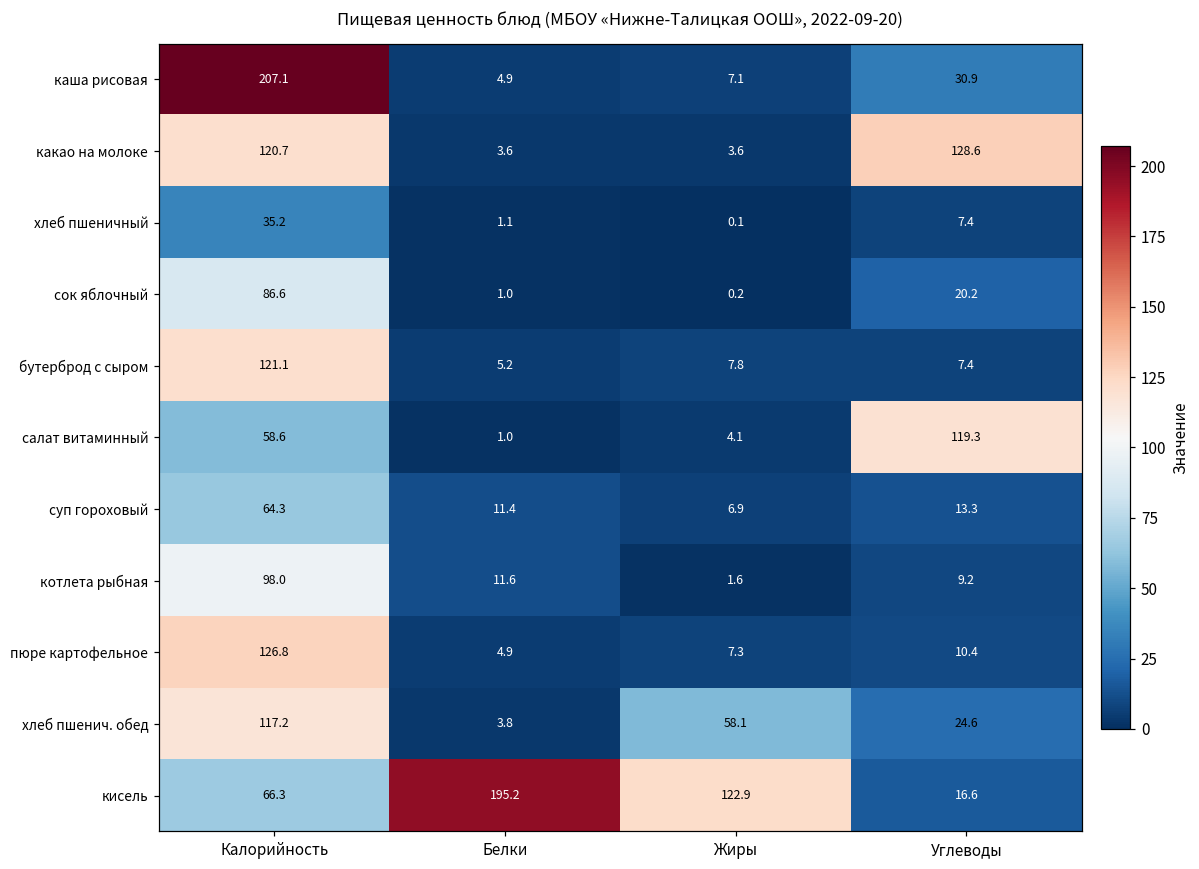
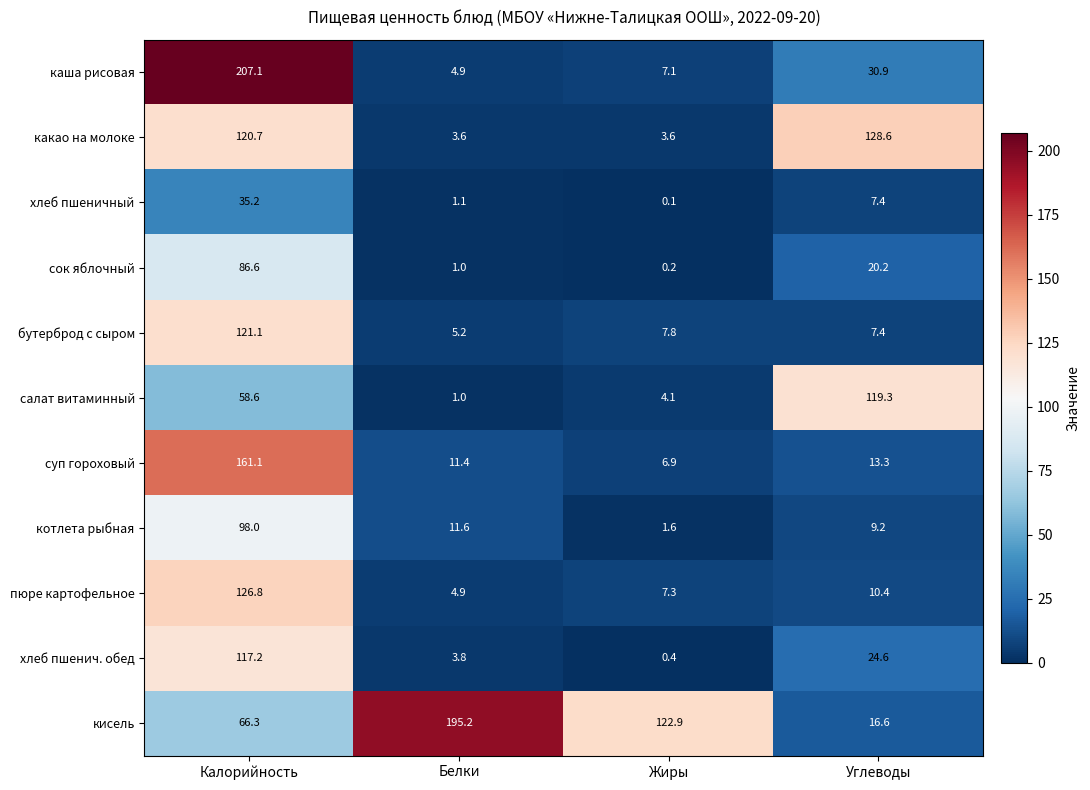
суп гороховый, Калорийность: 64.3 -> 161.1
хлеб пшенич. обед, Жиры: 58.1 -> 0.4
